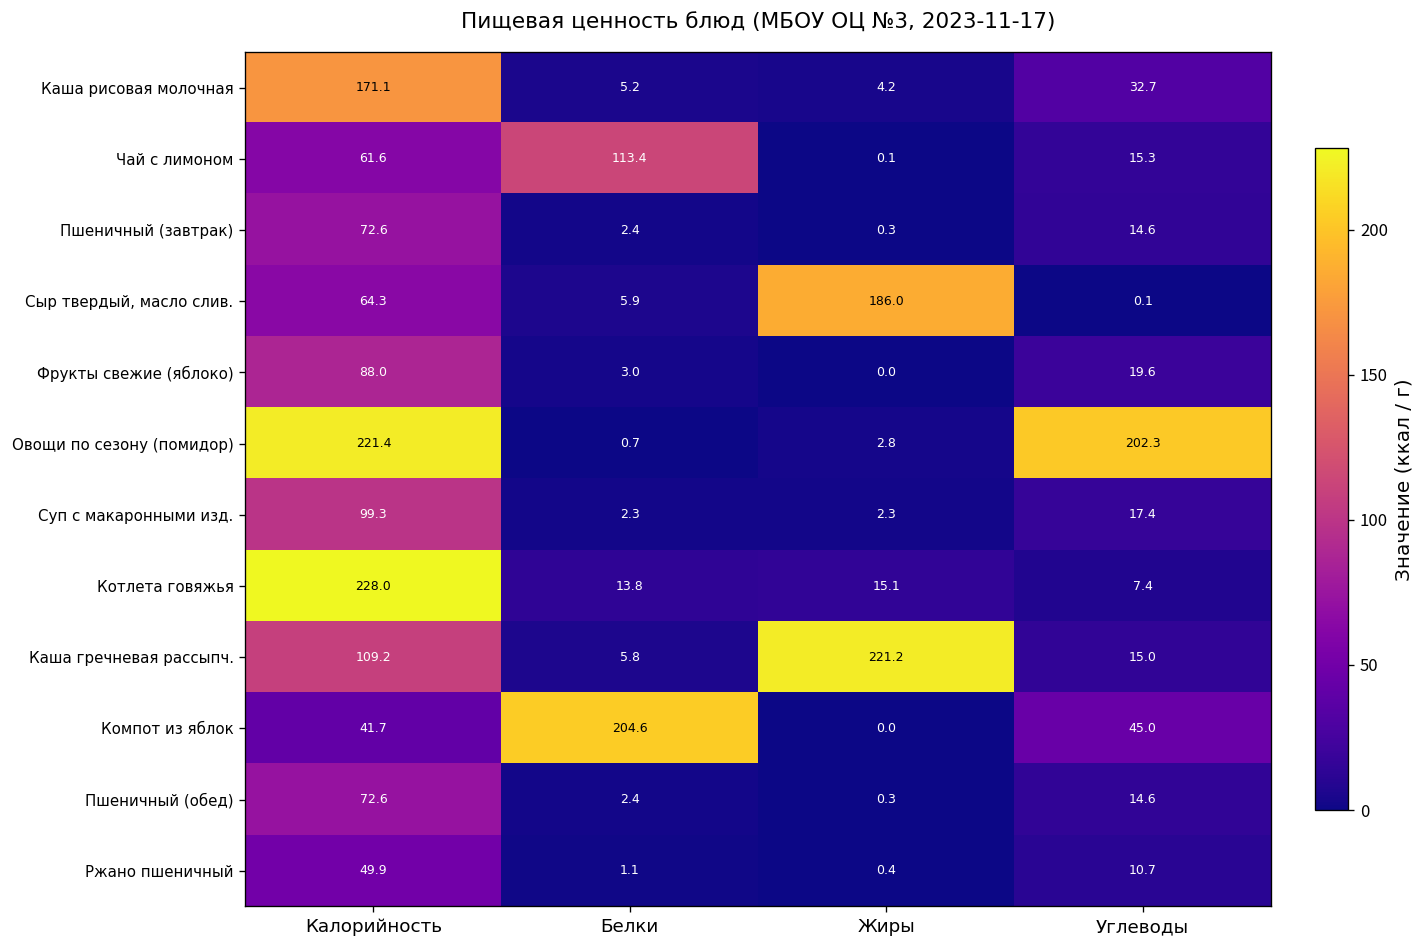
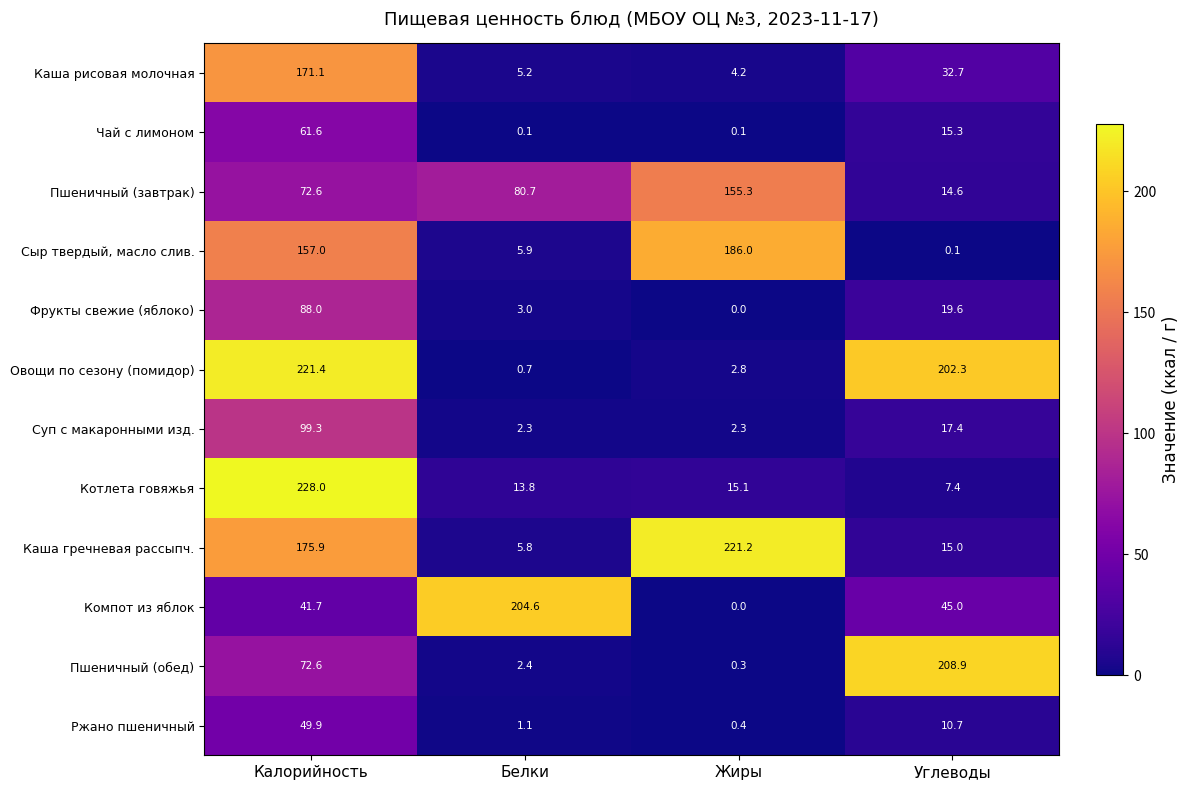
Чай с лимоном, Белки: 113.4 -> 0.1
Пшеничный (завтрак), Белки: 2.4 -> 80.7
Пшеничный (завтрак), Жиры: 0.3 -> 155.3
Сыр твердый, масло слив., Калорийность: 64.3 -> 157.0
Каша гречневая рассыпч., Калорийность: 109.2 -> 175.9
Пшеничный (обед), Углеводы: 14.6 -> 208.9
